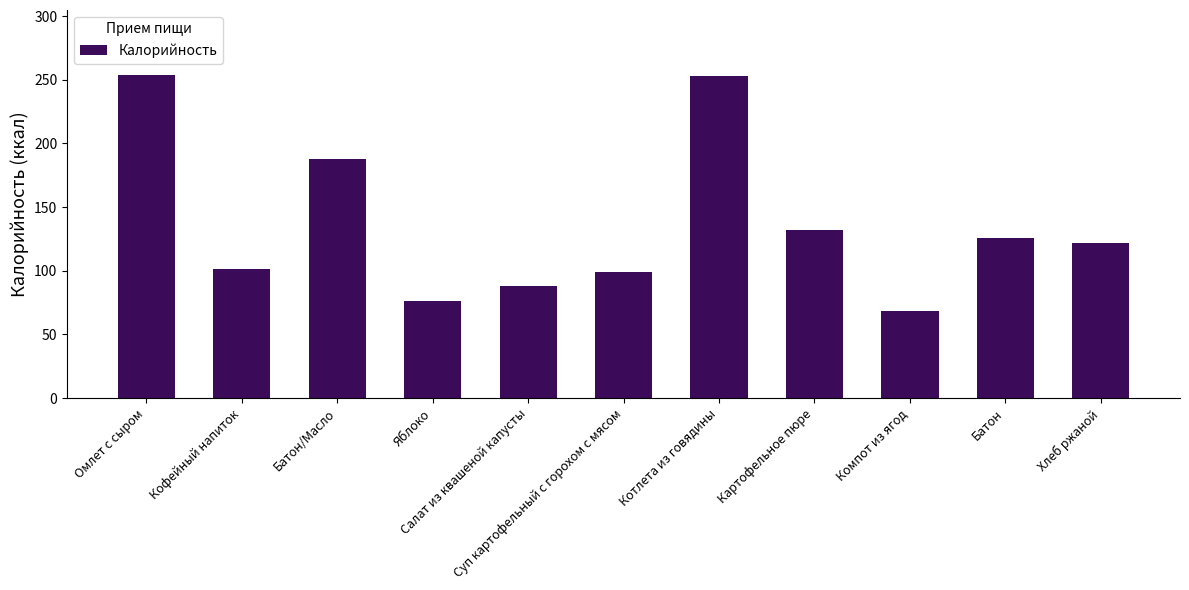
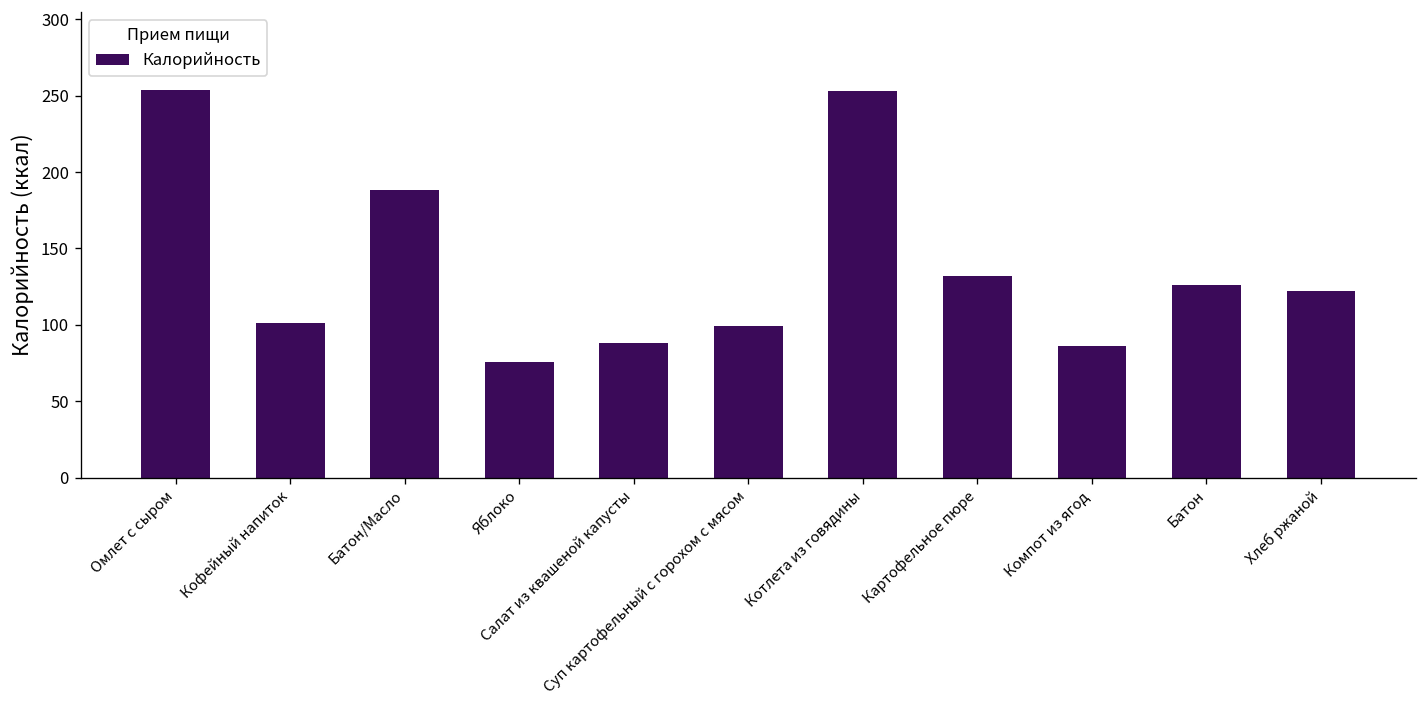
Компот из ягод: 68 -> 86
